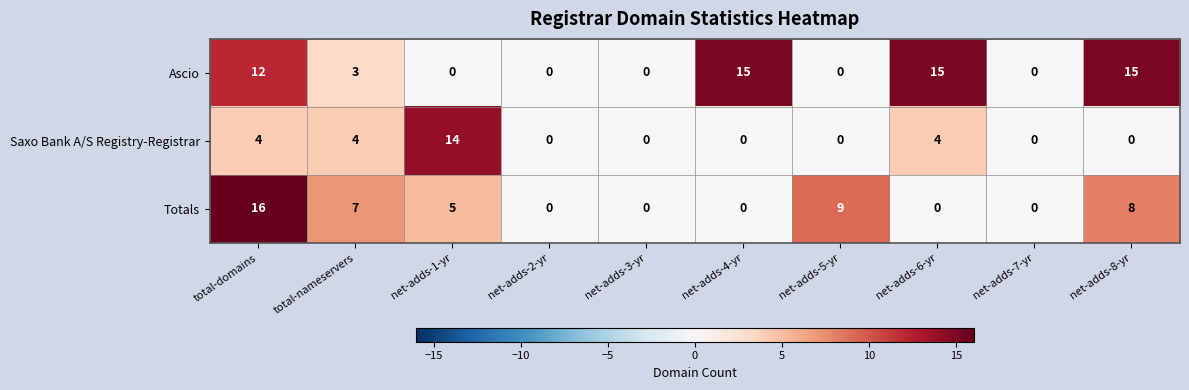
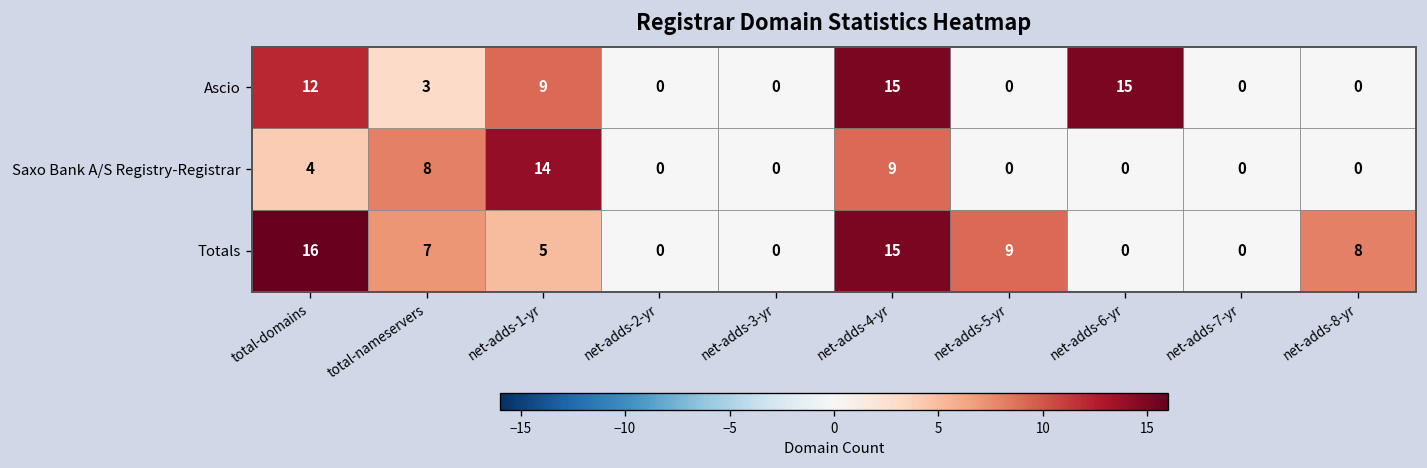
Ascio, net-adds-1-yr: 0 -> 9
Ascio, net-adds-8-yr: 15 -> 0
Saxo Bank A/S Registry-Registrar, total-nameservers: 4 -> 8
Saxo Bank A/S Registry-Registrar, net-adds-4-yr: 0 -> 9
Saxo Bank A/S Registry-Registrar, net-adds-6-yr: 4 -> 0
Totals, net-adds-4-yr: 0 -> 15
